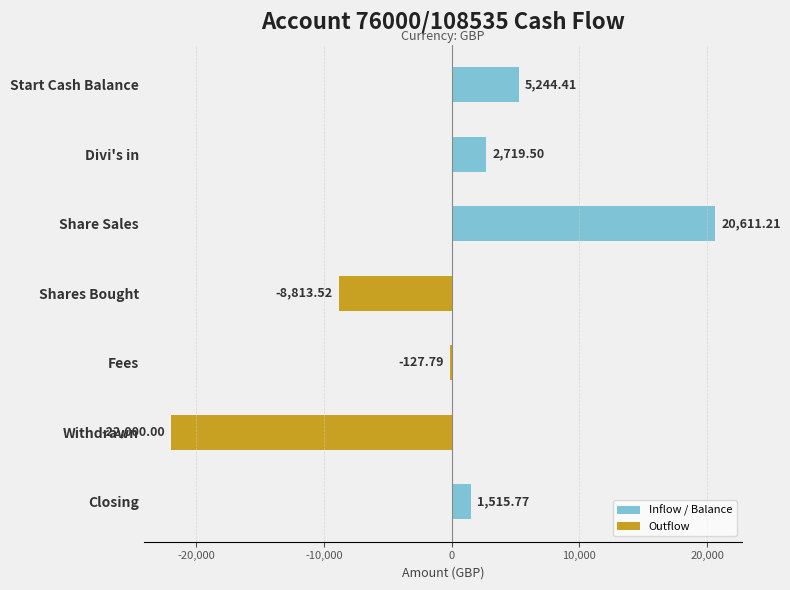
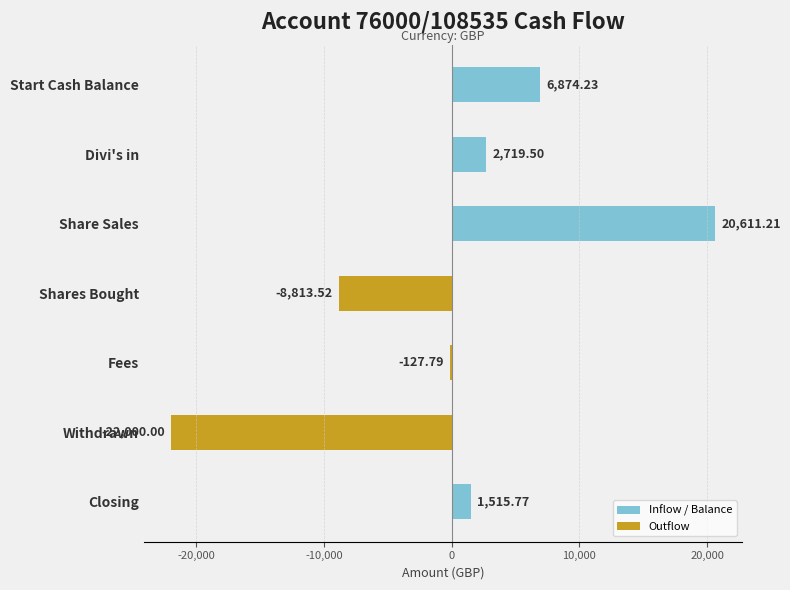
Inflow / Balance, Start Cash Balance: 5,244.41 -> 6,874.23
